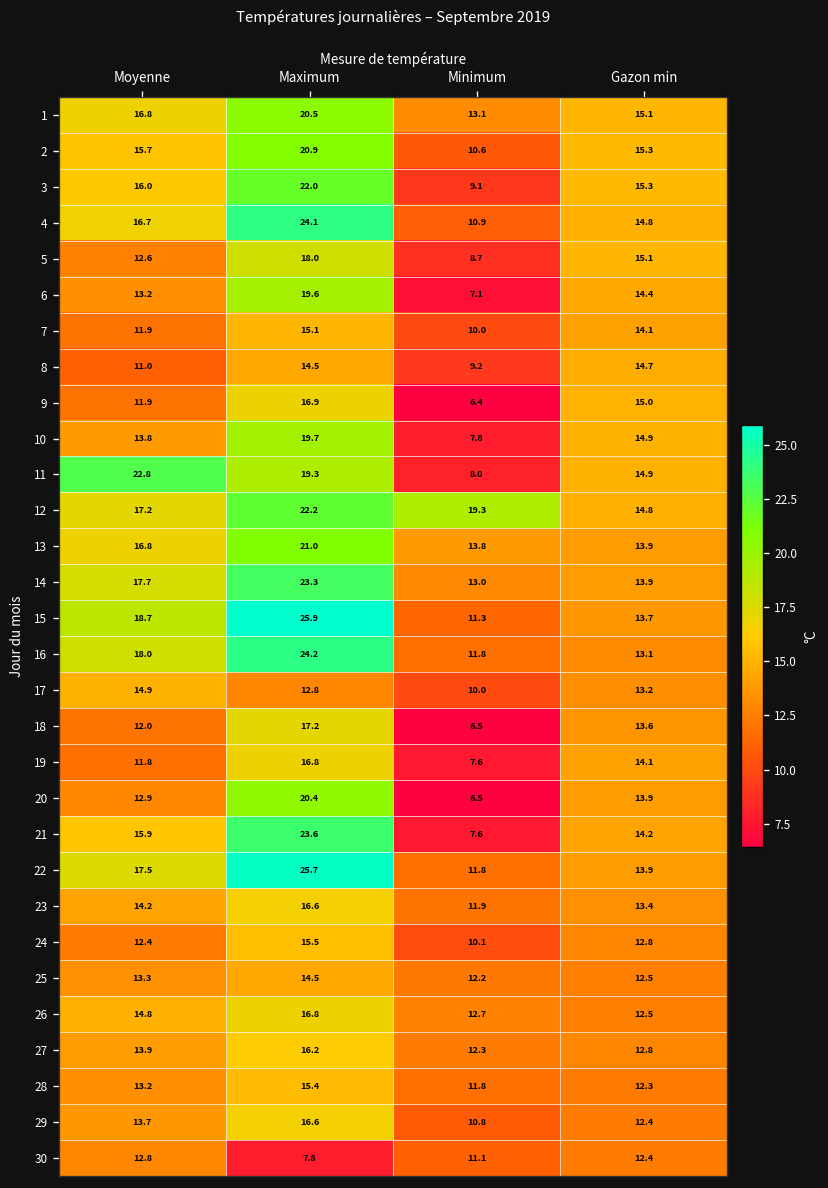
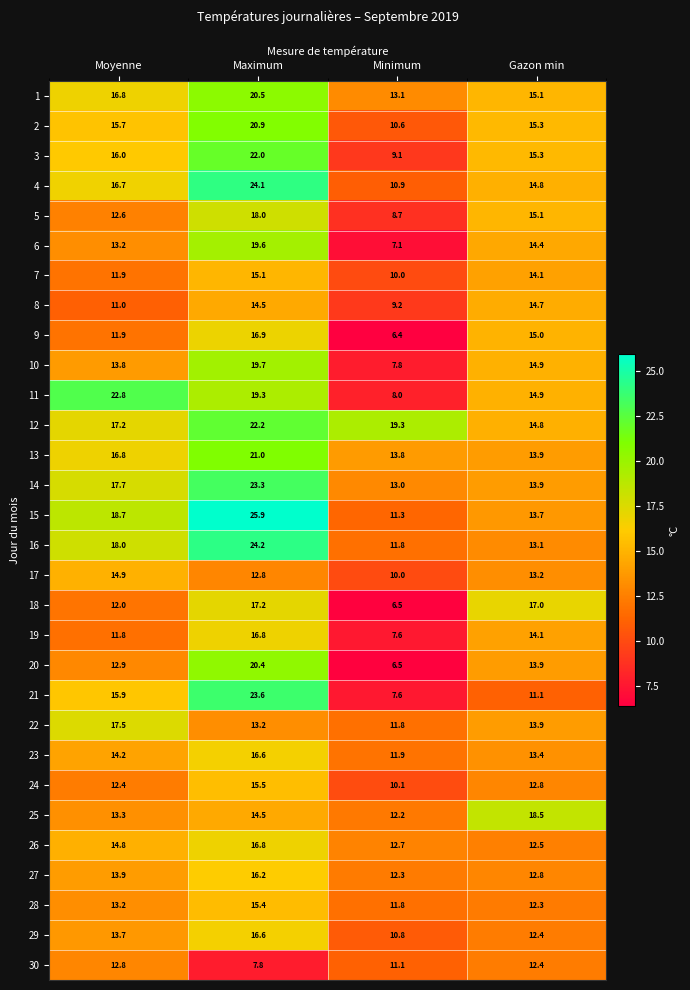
18, Gazon min: 13.6 -> 17.0
21, Gazon min: 14.2 -> 11.1
22, Maximum: 25.7 -> 13.2
25, Gazon min: 12.5 -> 18.5
